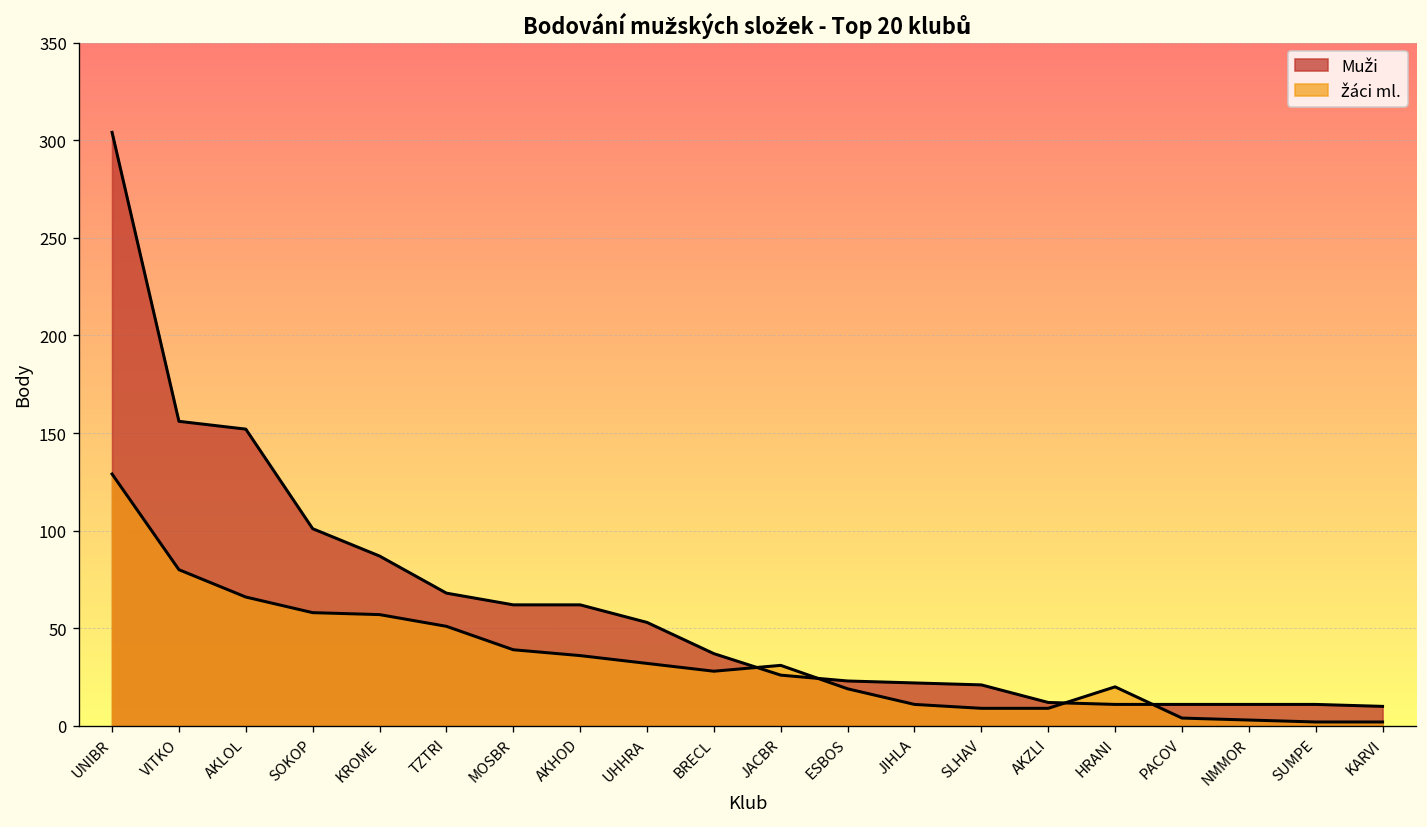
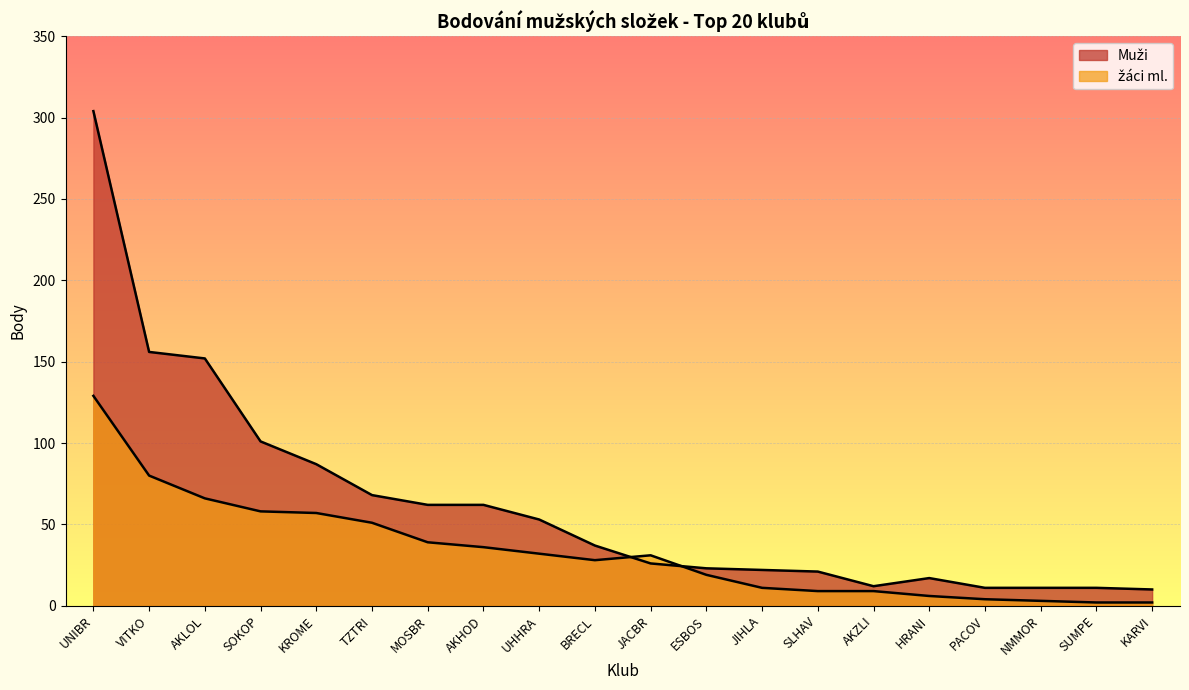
Muži, HRANI: 11 -> 17
žáci ml., HRANI: 20 -> 6
